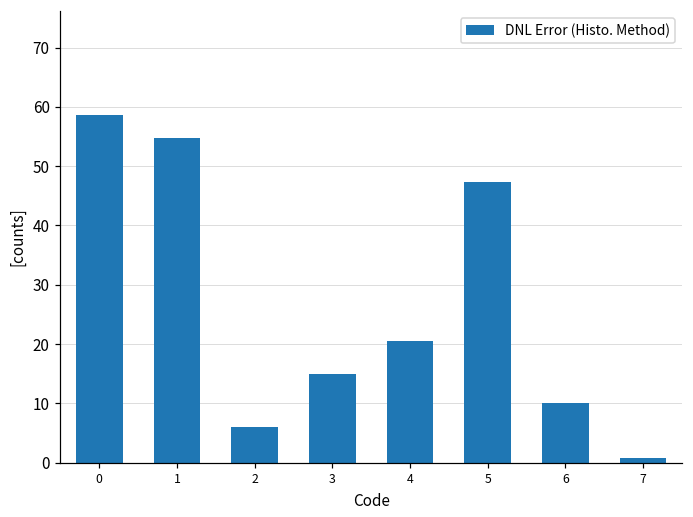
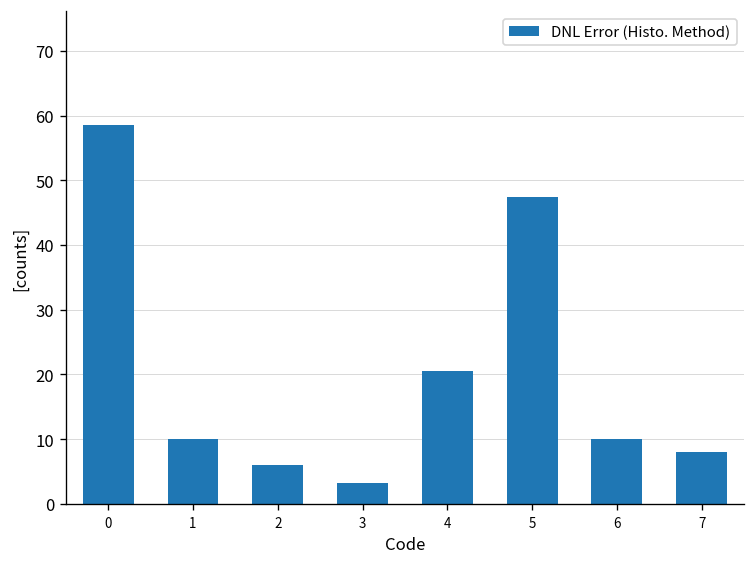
1: 55 -> 10
3: 15 -> 3
7: 1 -> 8
